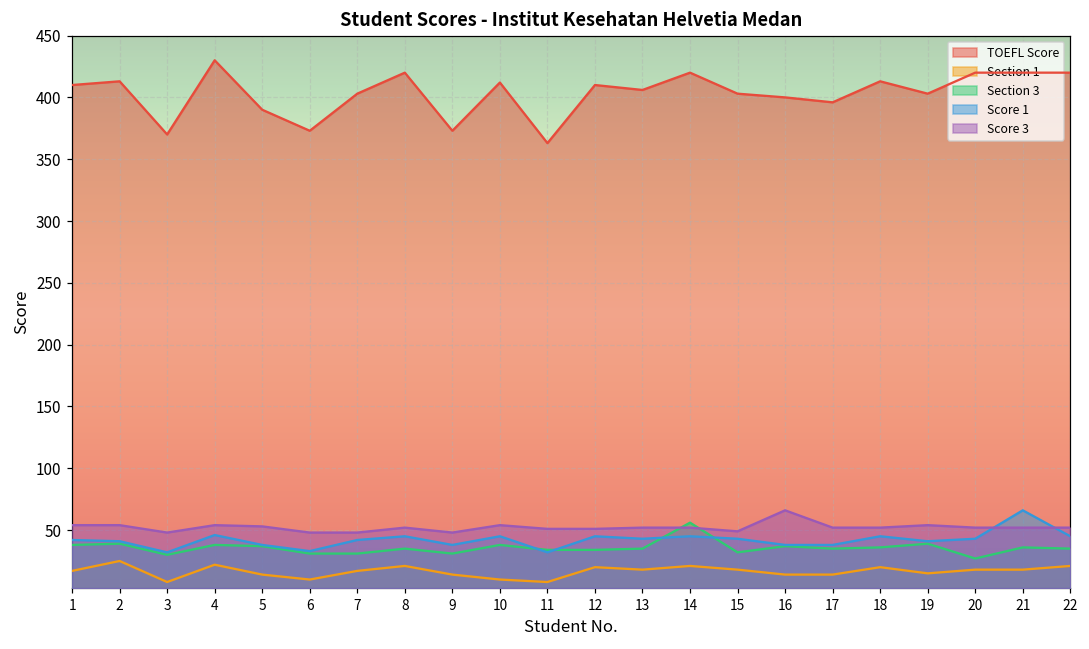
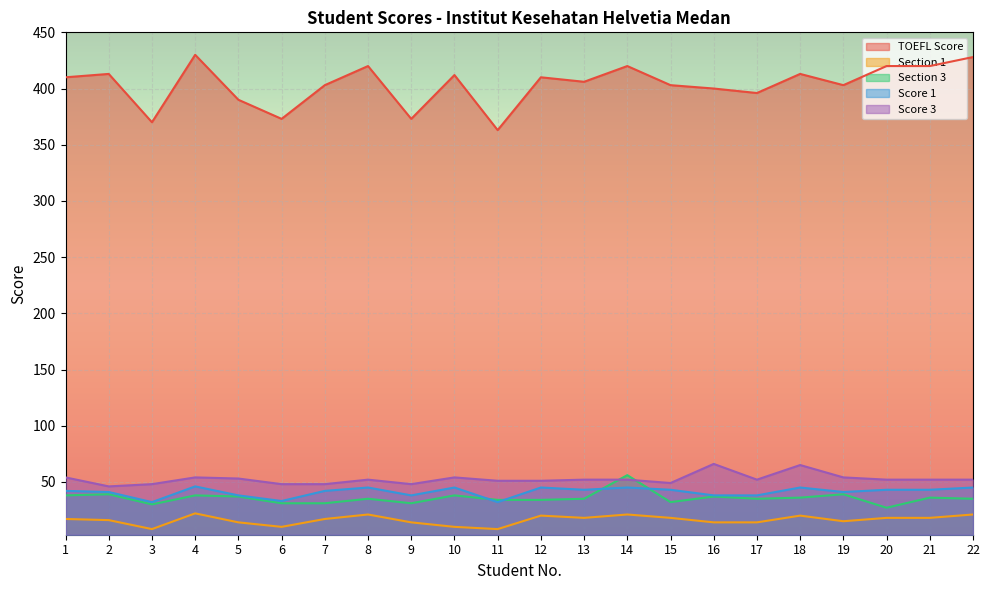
Section 1, 2: 25 -> 16
Score 3, 2: 54 -> 46
Score 3, 18: 52 -> 65
Score 1, 21: 66 -> 43
TOEFL Score, 22: 420 -> 428
